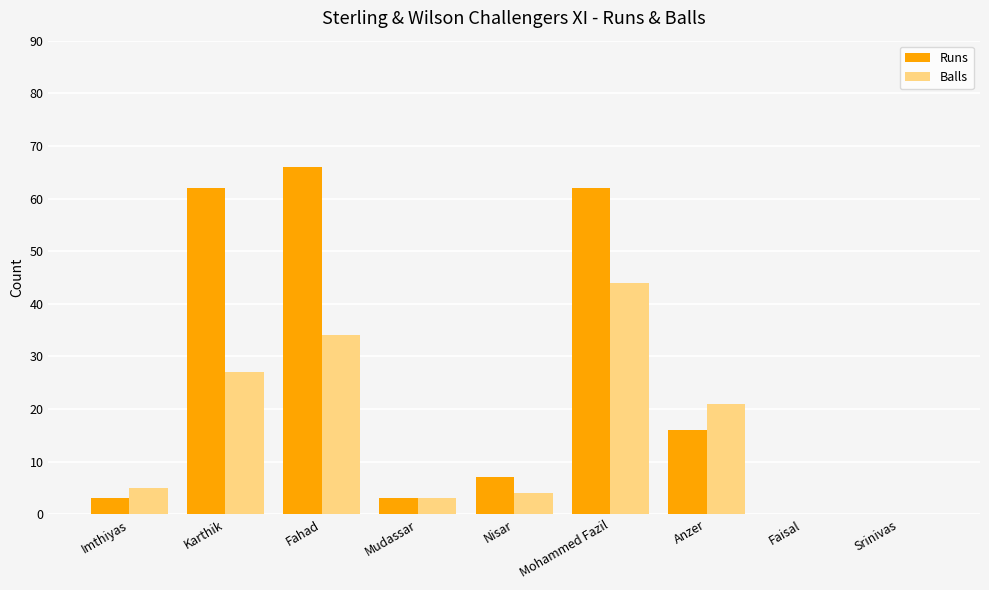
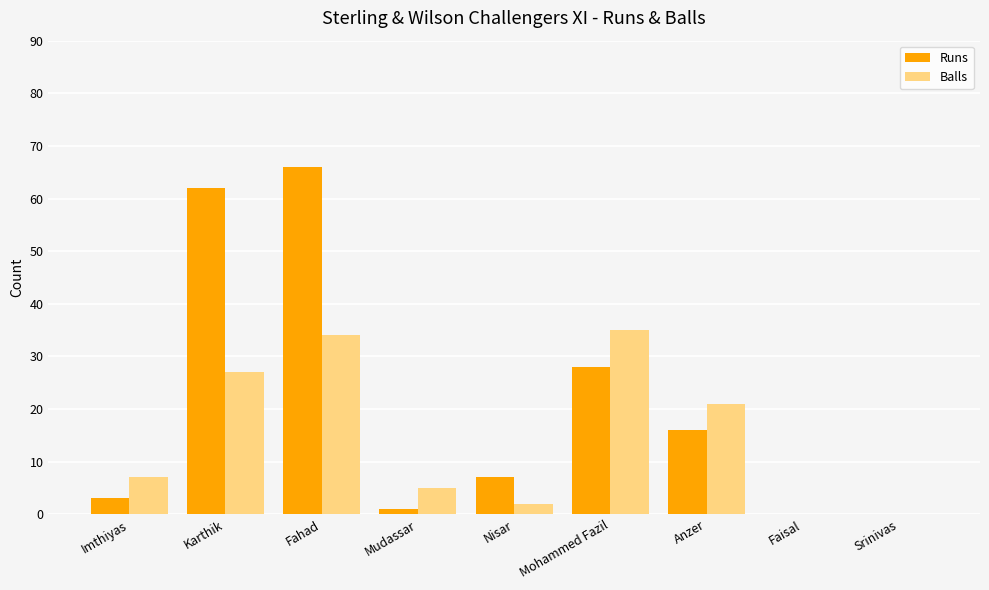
Balls, Imthiyas: 5 -> 7
Runs, Mudassar: 3 -> 1
Balls, Mudassar: 3 -> 5
Balls, Nisar: 4 -> 2
Runs, Mohammed Fazil: 62 -> 28
Balls, Mohammed Fazil: 44 -> 35
